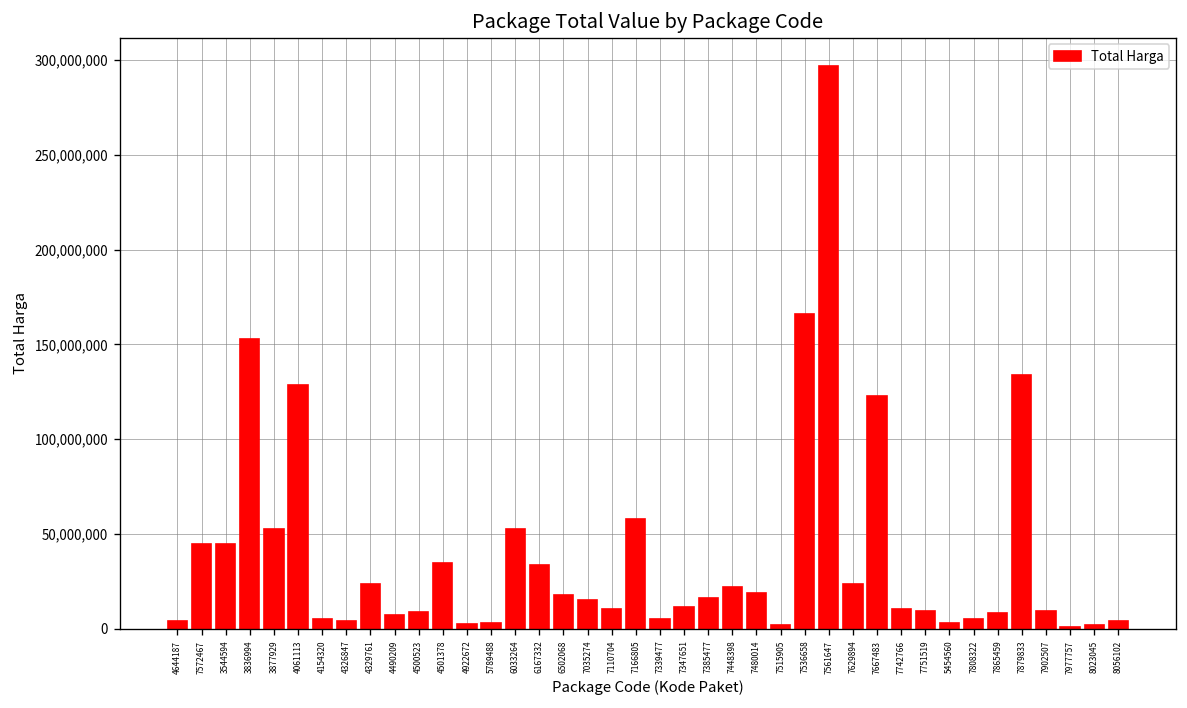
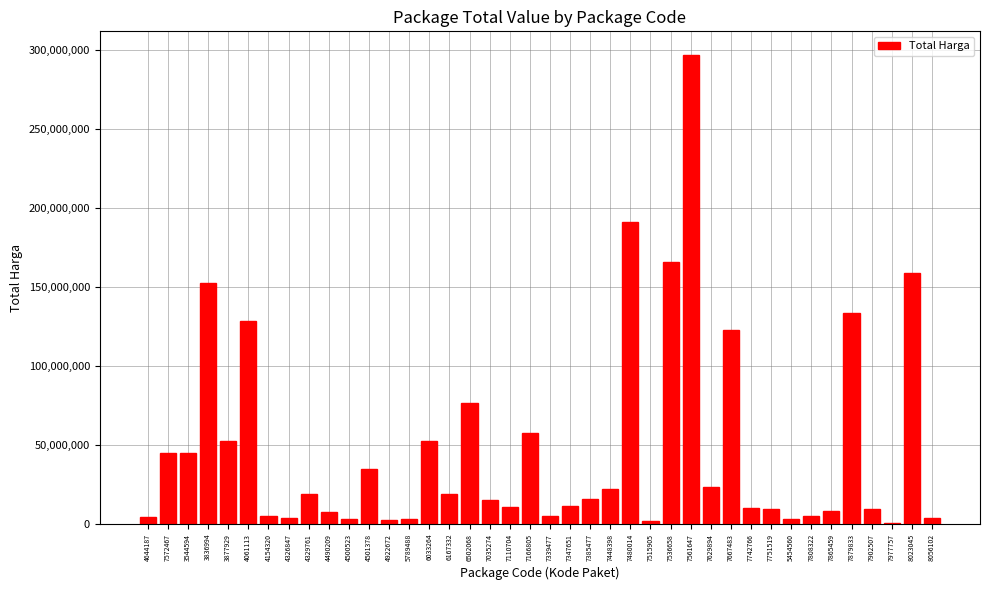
4329761: 24,000,000 -> 19,000,000
4500523: 9,000,000 -> 3,000,000
6167332: 34,000,000 -> 19,000,000
6502068: 18,000,000 -> 76,000,000
7480014: 19,000,000 -> 191,000,000
8023045: 2,000,000 -> 159,000,000
